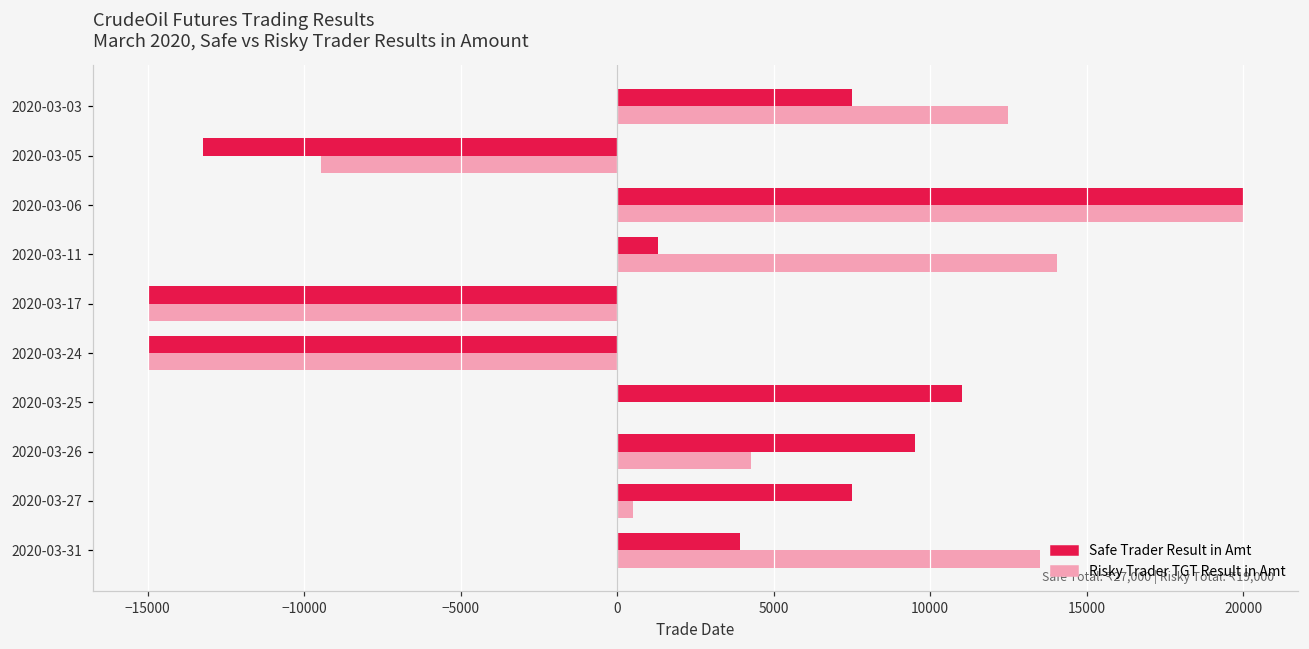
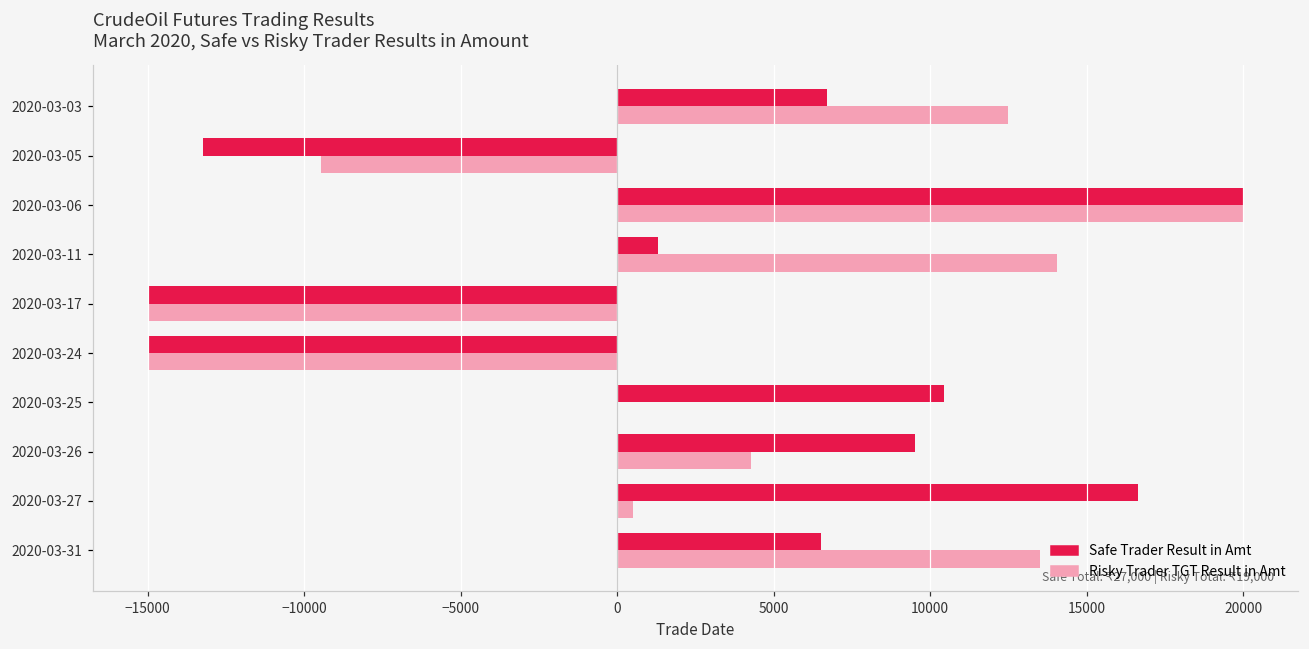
Safe Trader Result in Amt, 2020-03-03: 7500 -> 6700
Safe Trader Result in Amt, 2020-03-25: 11000 -> 10400
Safe Trader Result in Amt, 2020-03-27: 7500 -> 16600
Safe Trader Result in Amt, 2020-03-31: 3900 -> 6500
